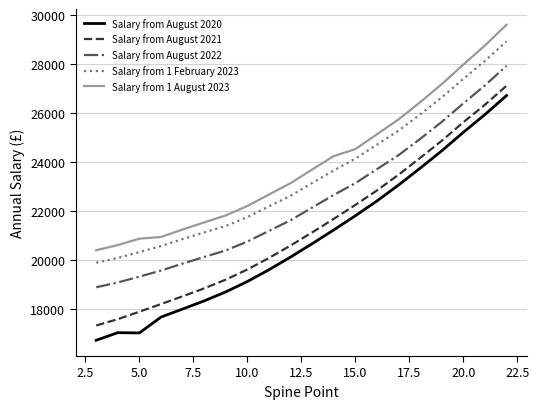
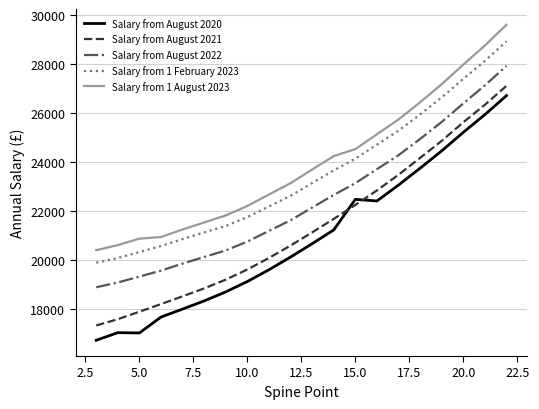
Salary from August 2020, 15.0: 21800 -> 22500
